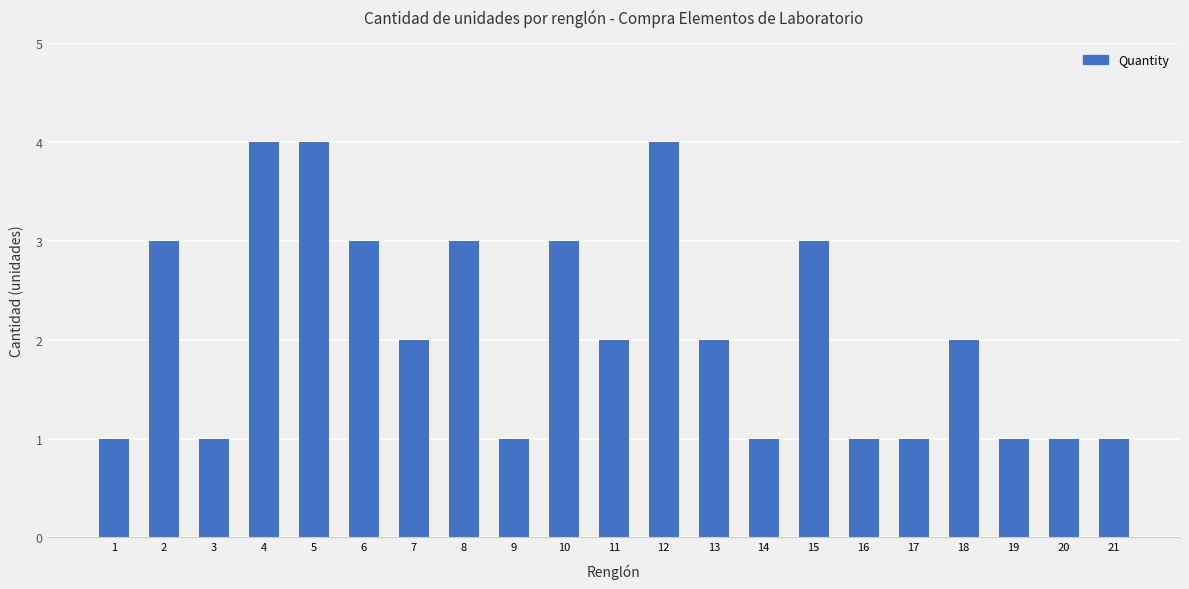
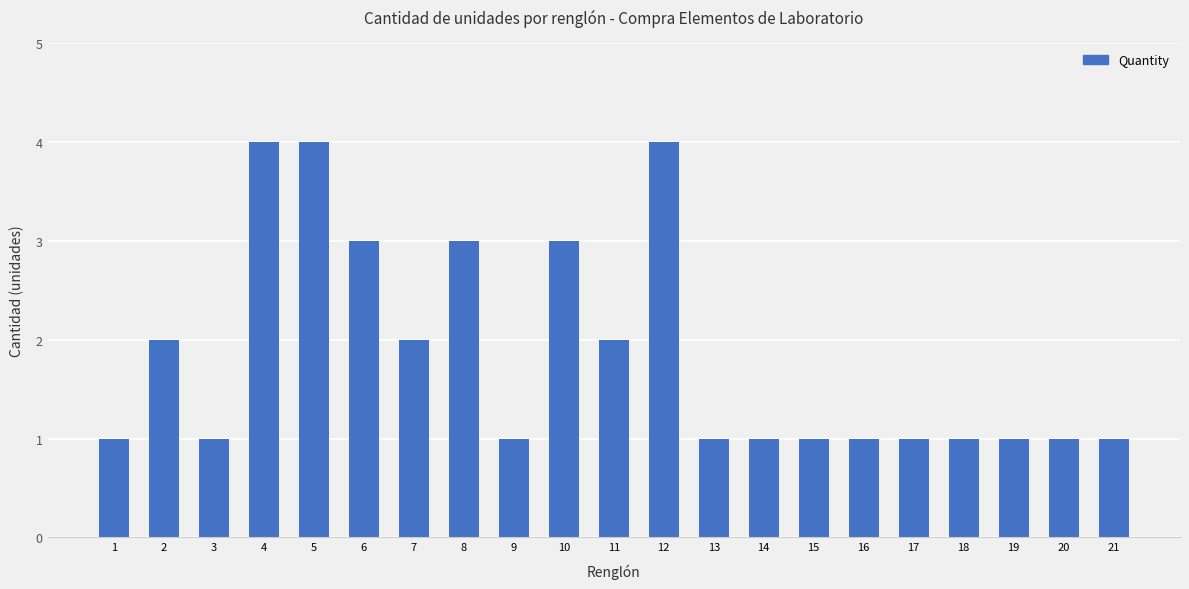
2: 3 -> 2
13: 2 -> 1
15: 3 -> 1
18: 2 -> 1
